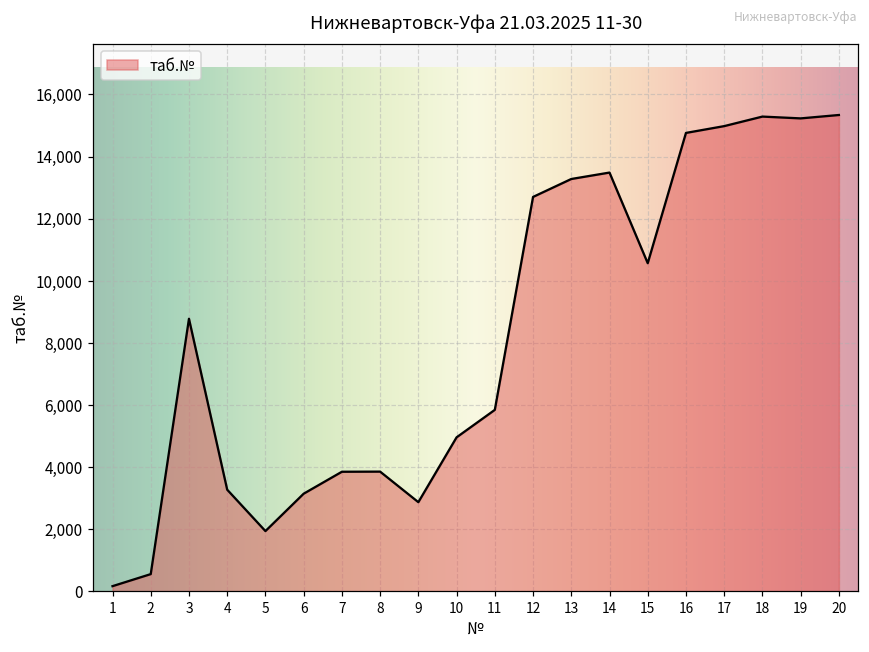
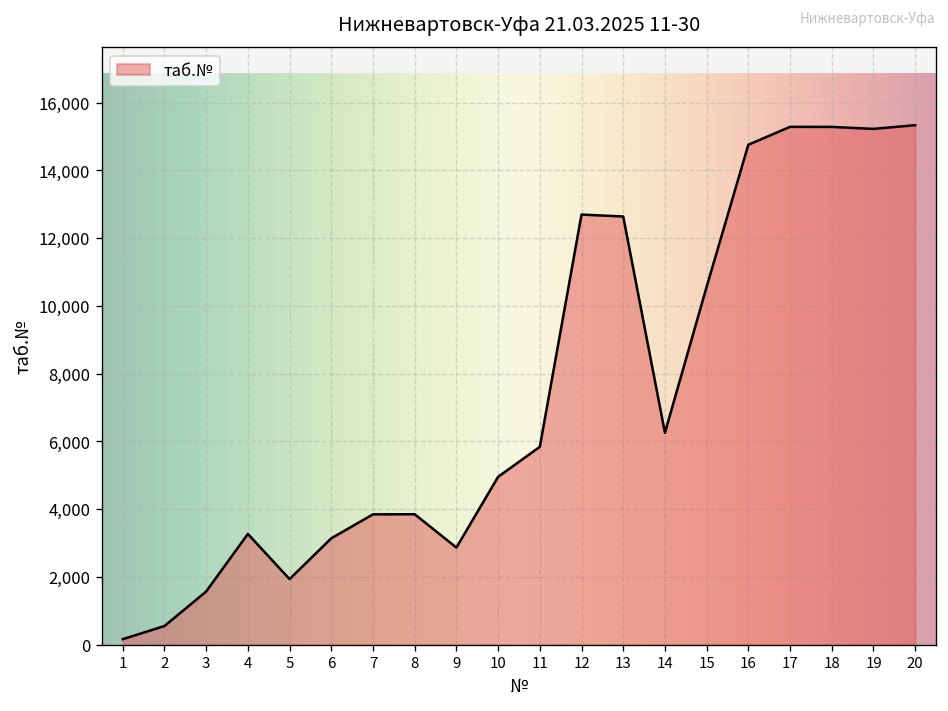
3: 8,800 -> 1,600
13: 13,300 -> 12,600
14: 13,500 -> 6,300
17: 15,000 -> 15,300
